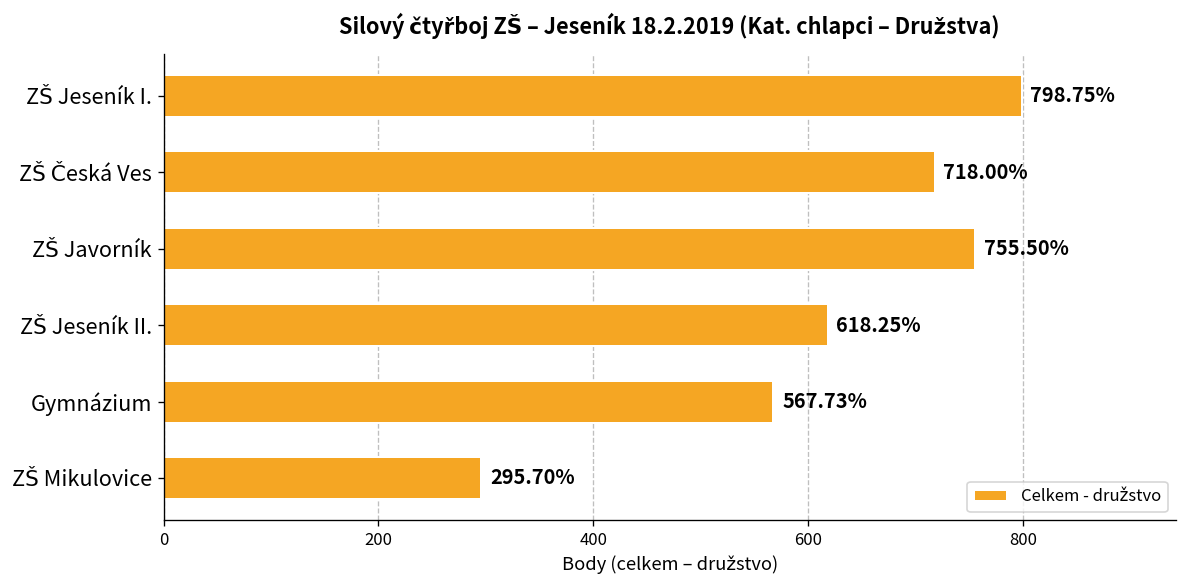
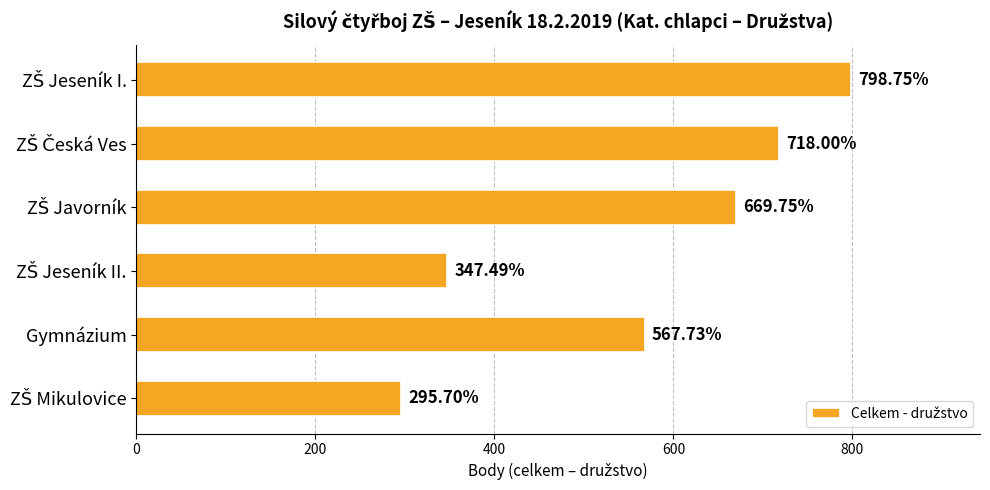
ZŠ Javorník: 755.50% -> 669.75%
ZŠ Jeseník II.: 618.25% -> 347.49%
